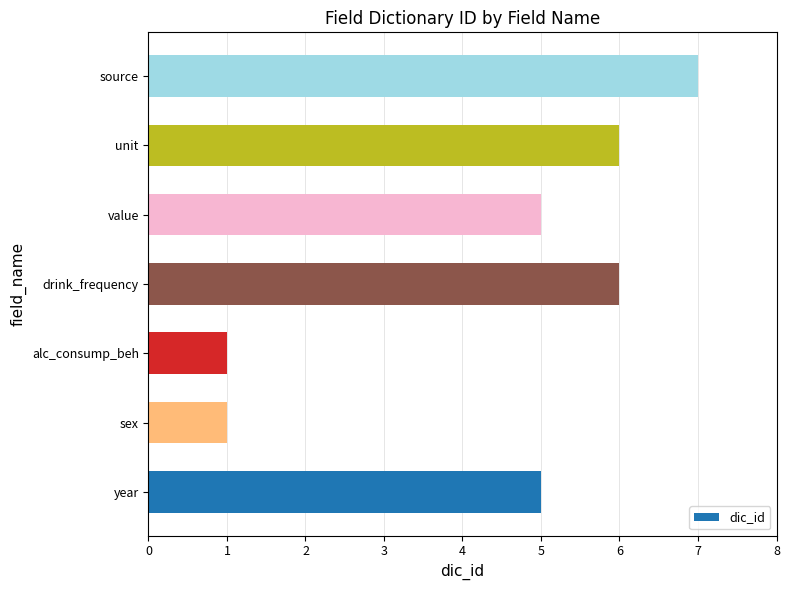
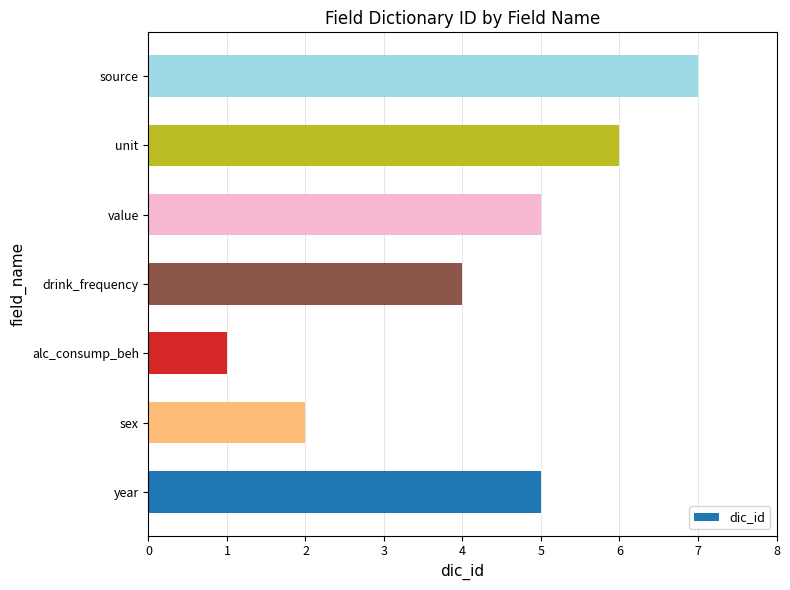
drink_frequency: 6 -> 4
sex: 1 -> 2
